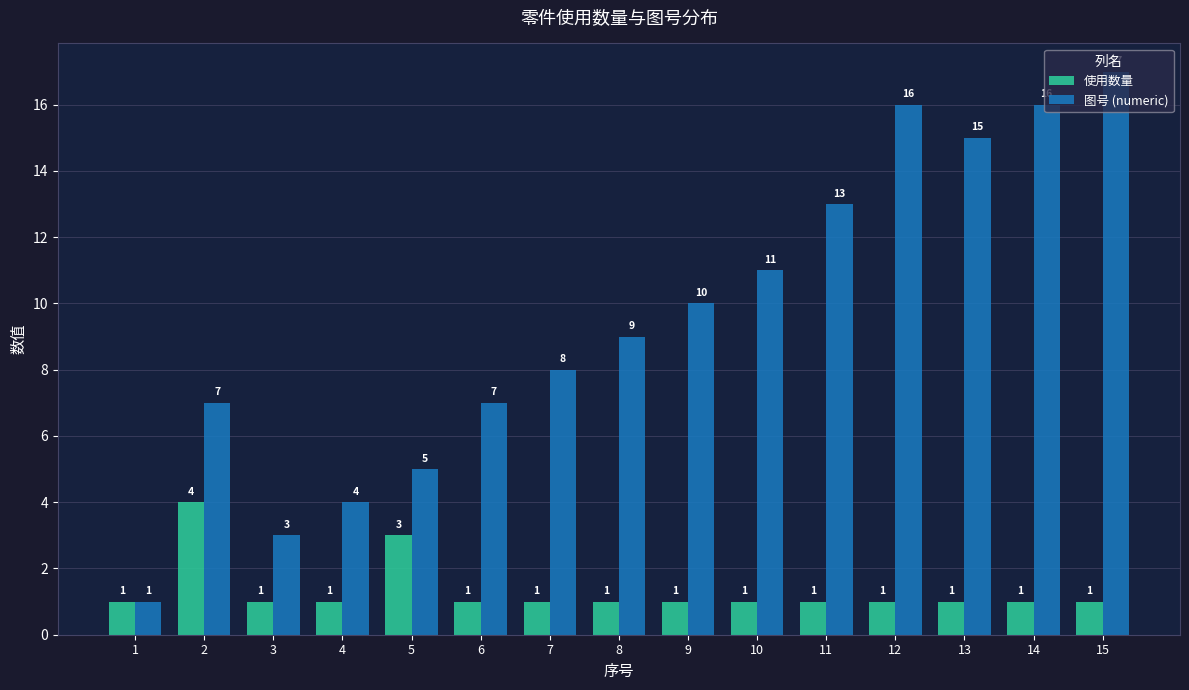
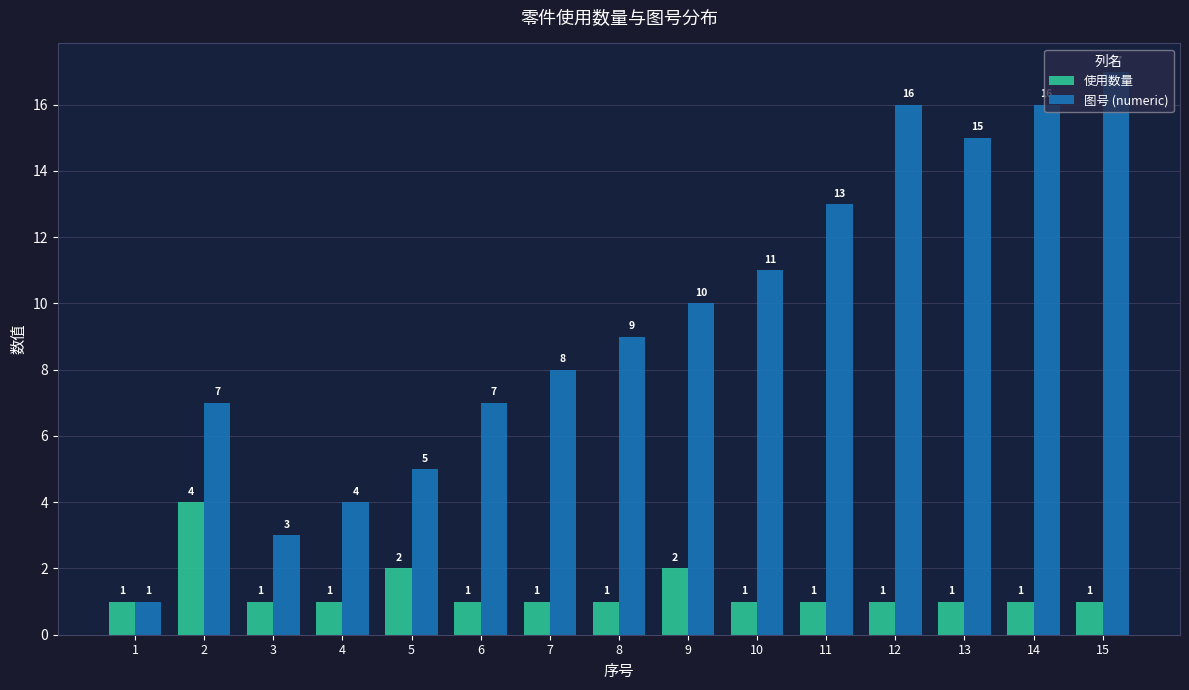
使用数量, 5: 3 -> 2
使用数量, 9: 1 -> 2
